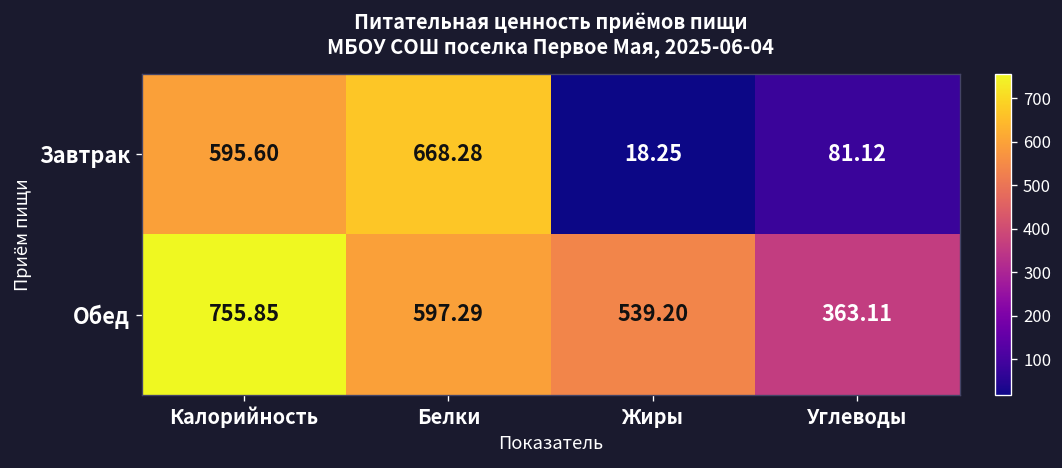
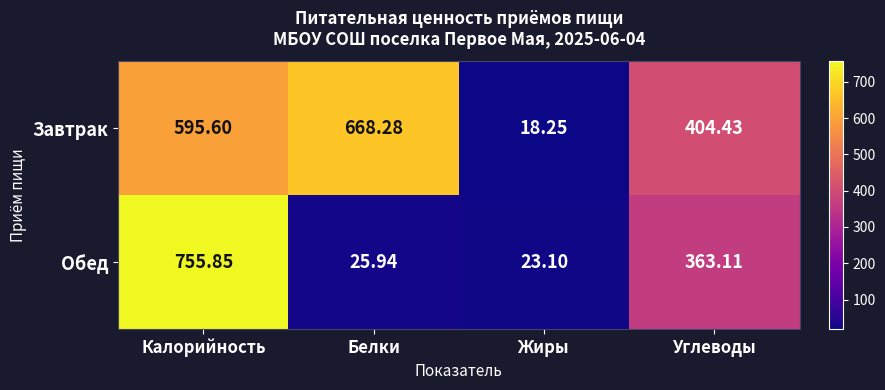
Завтрак, Углеводы: 81.12 -> 404.43
Обед, Белки: 597.29 -> 25.94
Обед, Жиры: 539.20 -> 23.10
